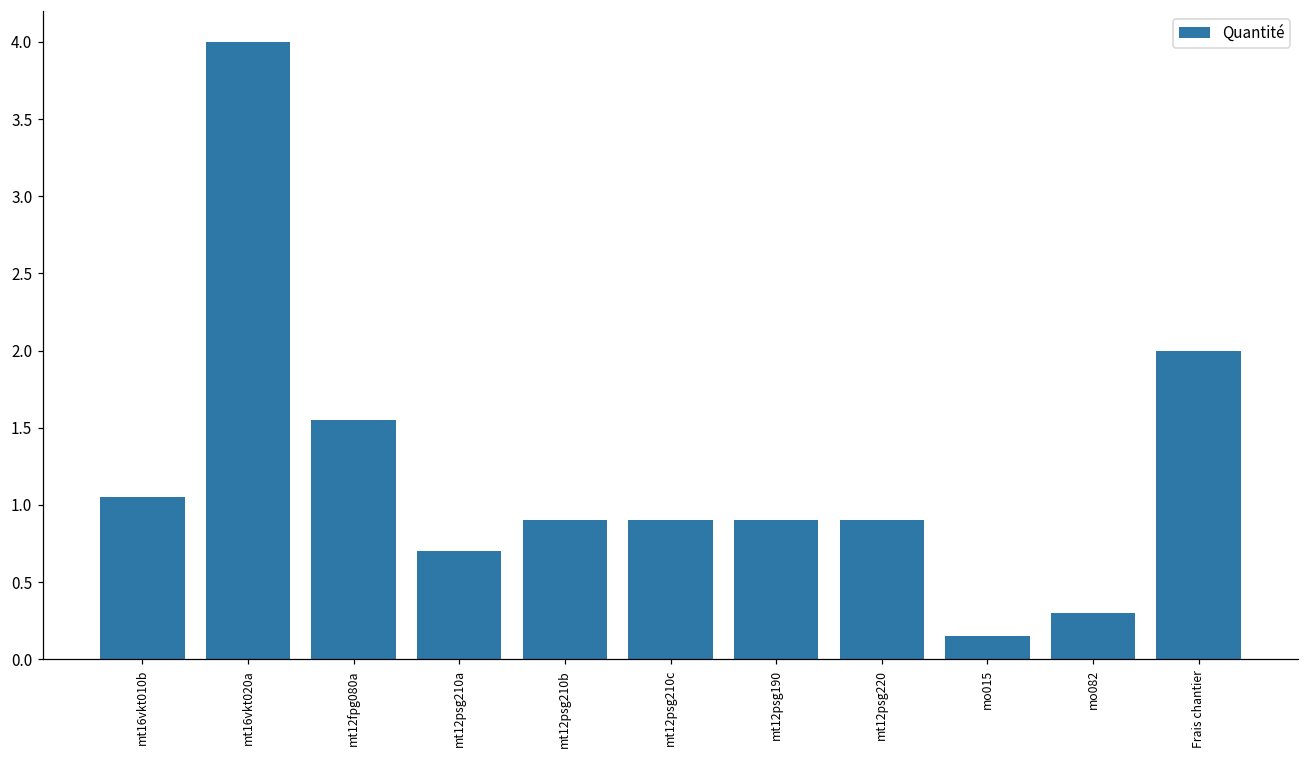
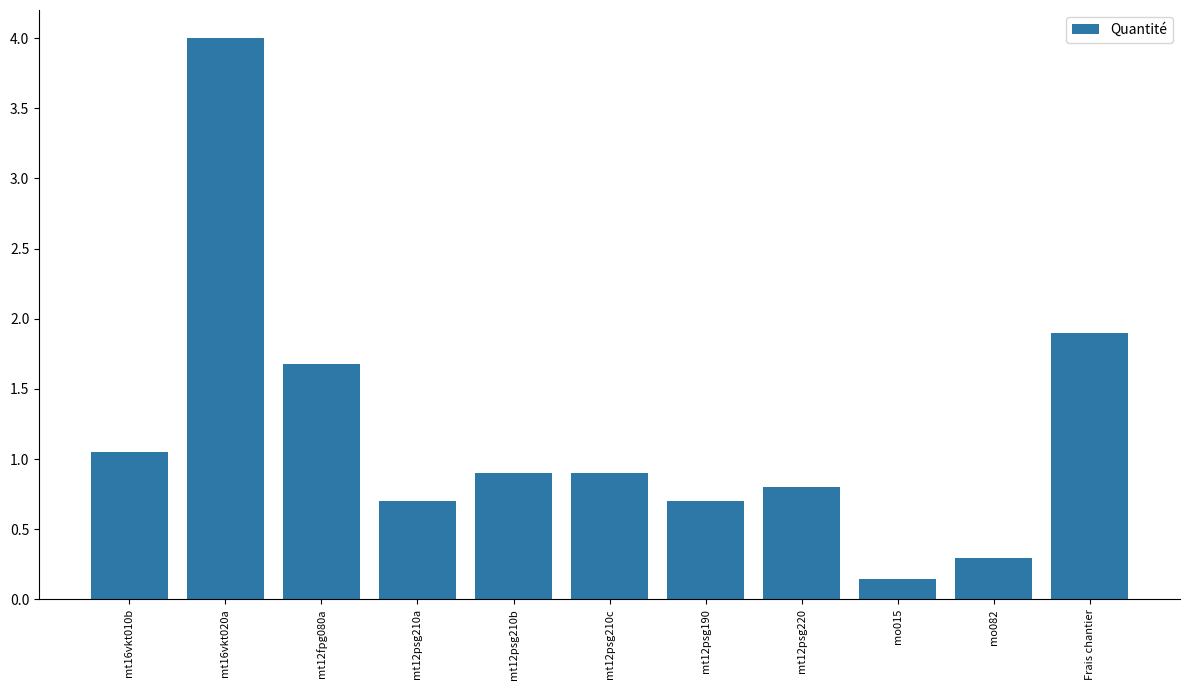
mt12fpg080a: 1.55 -> 1.68
mt12psg190: 0.9 -> 0.7
mt12psg220: 0.9 -> 0.8
Frais chantier: 2.0 -> 1.9
